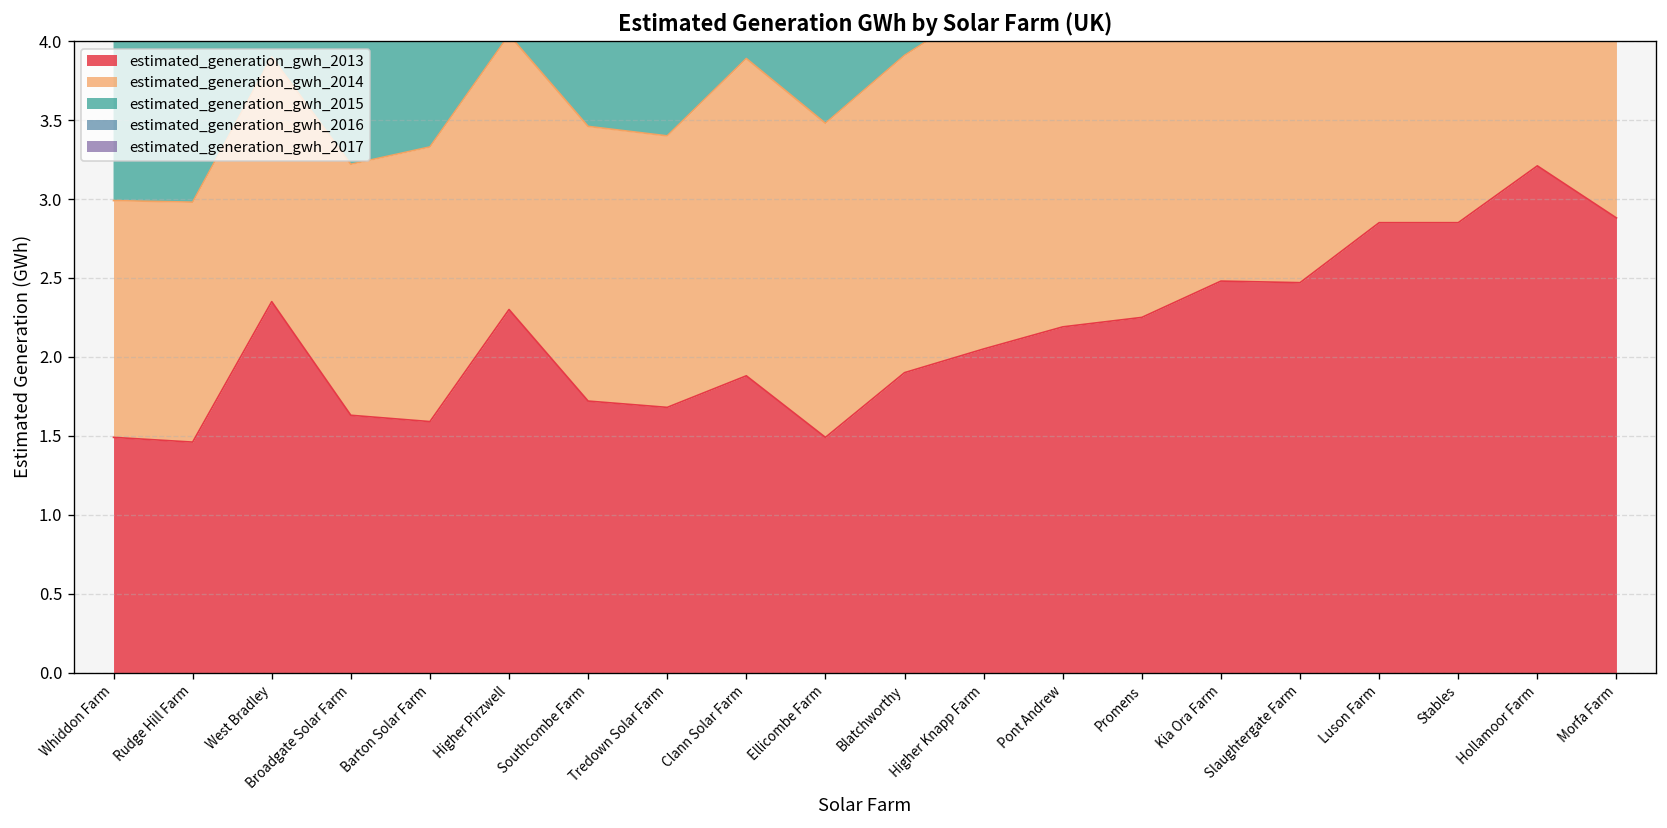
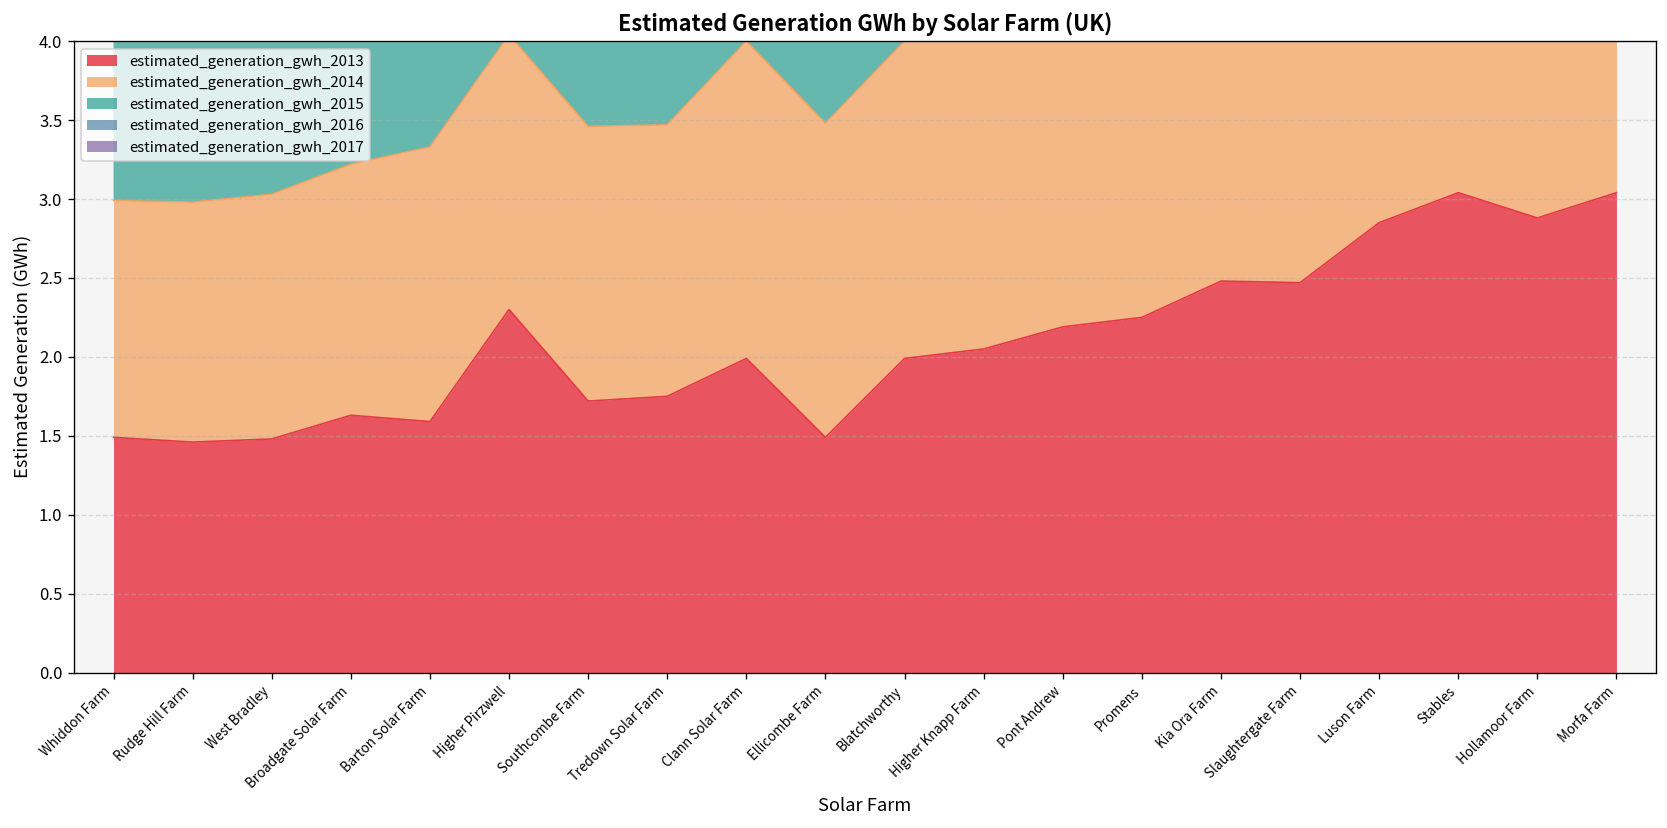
estimated_generation_gwh_2013, West Bradley: 2.35 -> 1.48
estimated_generation_gwh_2013, Tredown Solar Farm: 1.68 -> 1.75
estimated_generation_gwh_2013, Clann Solar Farm: 1.88 -> 1.99
estimated_generation_gwh_2013, Blatchworthy: 1.90 -> 1.99
estimated_generation_gwh_2013, Stables: 2.85 -> 3.04
estimated_generation_gwh_2013, Hollamoor Farm: 3.21 -> 2.88
estimated_generation_gwh_2013, Morfa Farm: 2.88 -> 3.04
